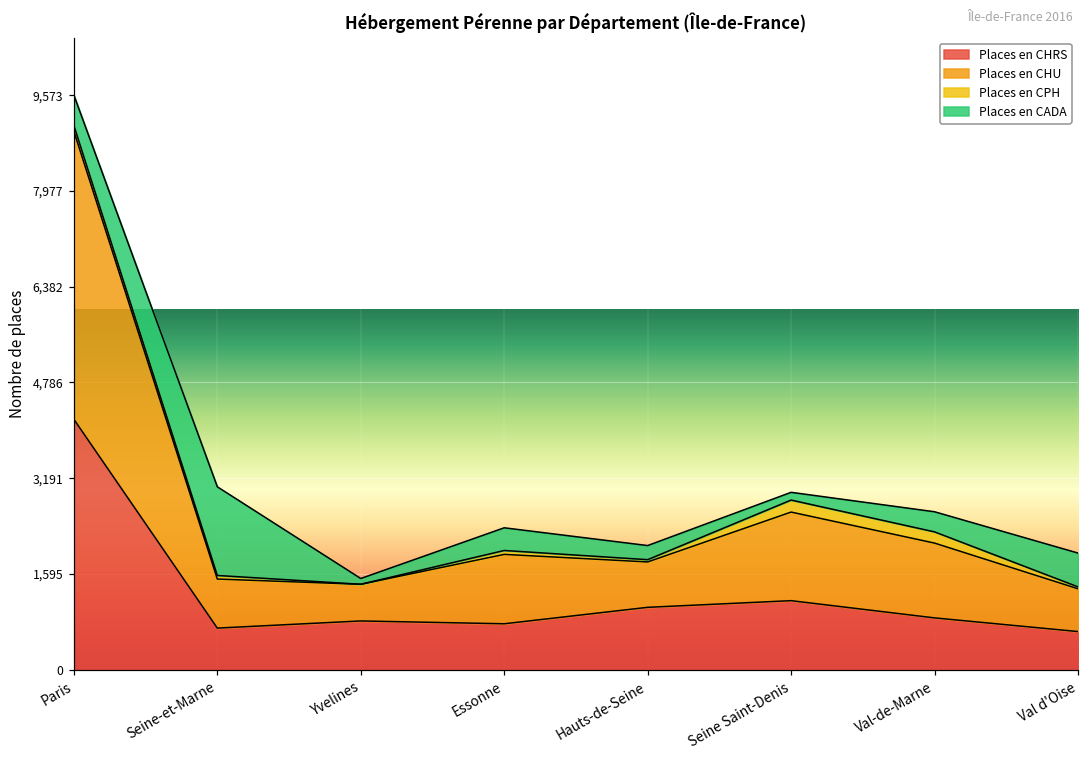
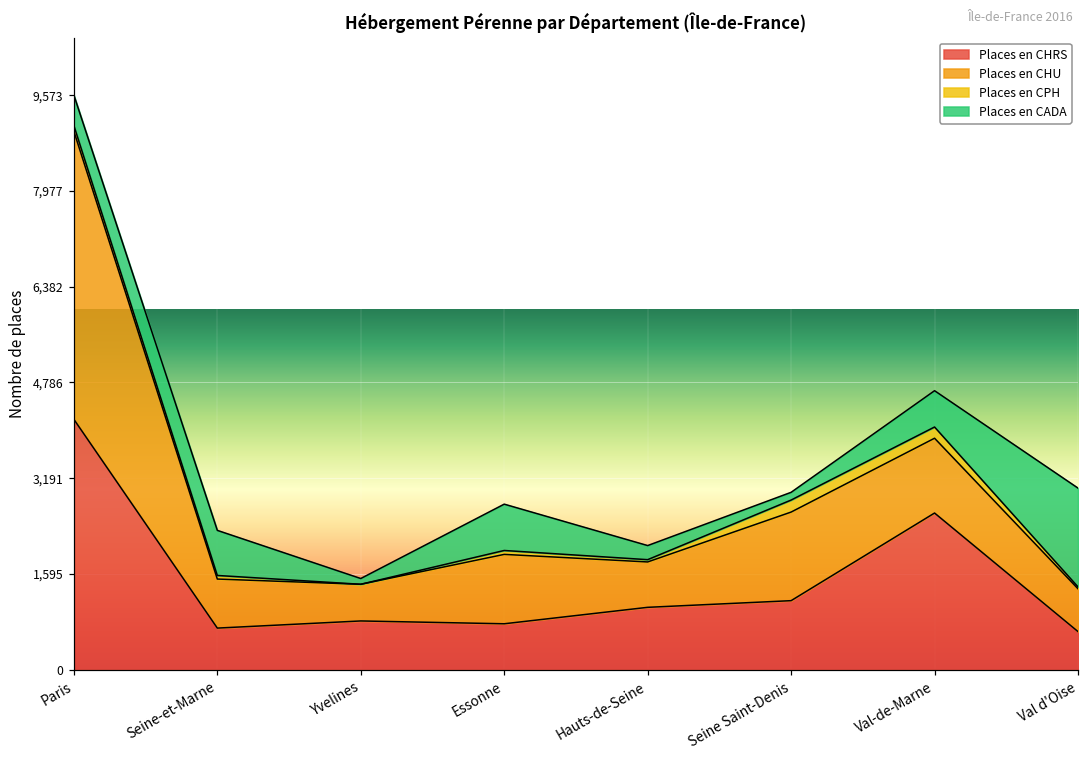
Places en CADA, Seine-et-Marne: 1,500 -> 800
Places en CADA, Essonne: 400 -> 800
Places en CHRS, Val-de-Marne: 900 -> 2,600
Places en CADA, Val-de-Marne: 300 -> 600
Places en CADA, Val d'Oise: 600 -> 1,600
